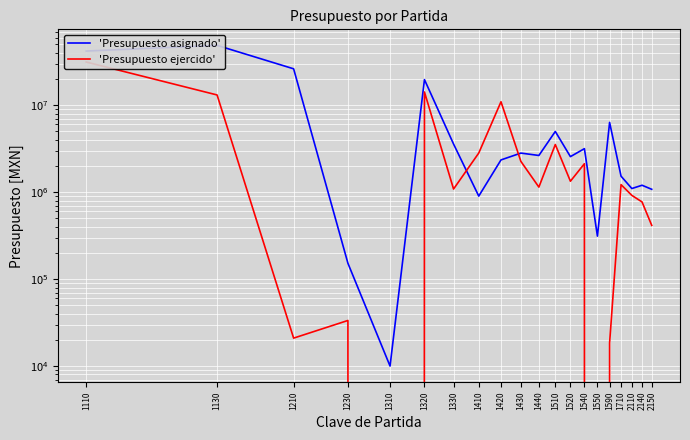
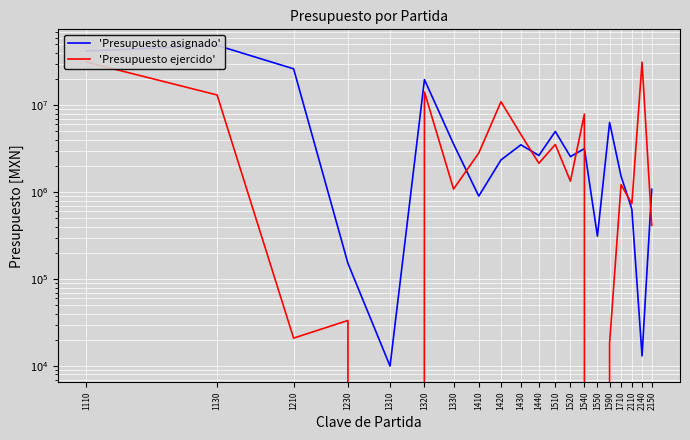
'Presupuesto asignado', 1430: 2800000 -> 3500000
'Presupuesto ejercido', 1430: 2300000 -> 5000000
'Presupuesto ejercido', 1440: 1100000 -> 2100000
'Presupuesto ejercido', 1540: 2100000 -> 8000000
'Presupuesto asignado', 2110: 1100000 -> 600000
'Presupuesto ejercido', 2110: 900000 -> 700000
'Presupuesto asignado', 2140: 1200000 -> 13000
'Presupuesto ejercido', 2140: 800000 -> 31000000
